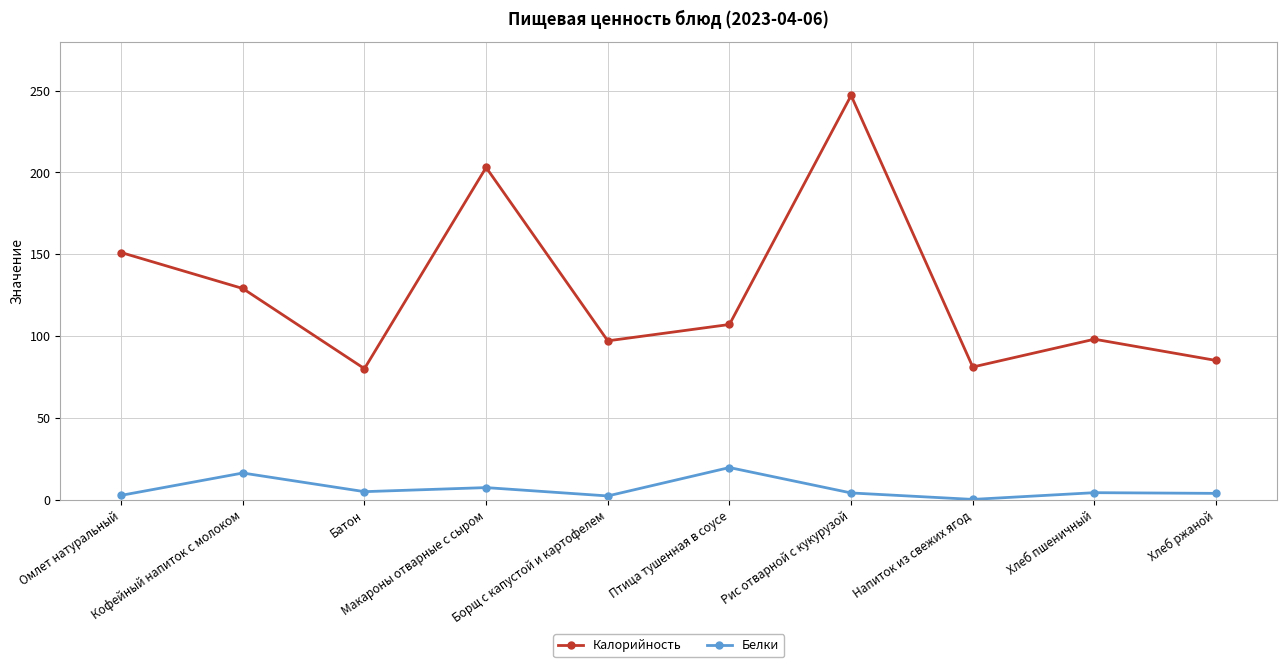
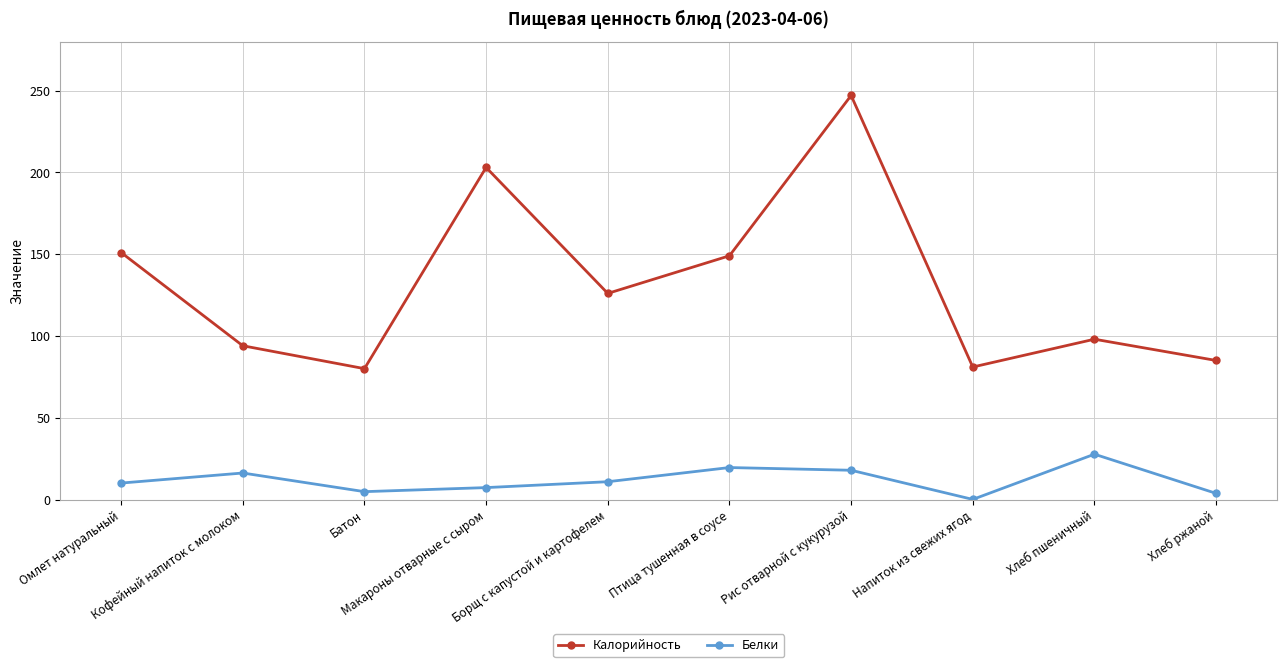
Белки, Омлет натуральный: 3 -> 10
Калорийность, Кофейный напиток с молоком: 129 -> 94
Калорийность, Борщ с капустой и картофелем: 97 -> 126
Белки, Борщ с капустой и картофелем: 2 -> 11
Калорийность, Птица тушенная в соусе: 107 -> 149
Белки, Рис отварной с кукурузой: 4 -> 18
Белки, Хлеб пшеничный: 4 -> 28
